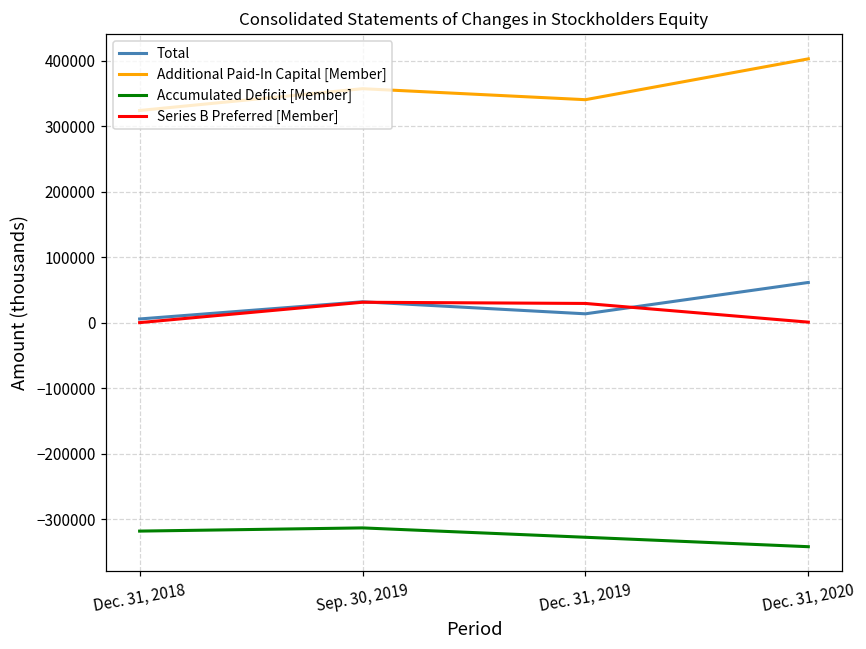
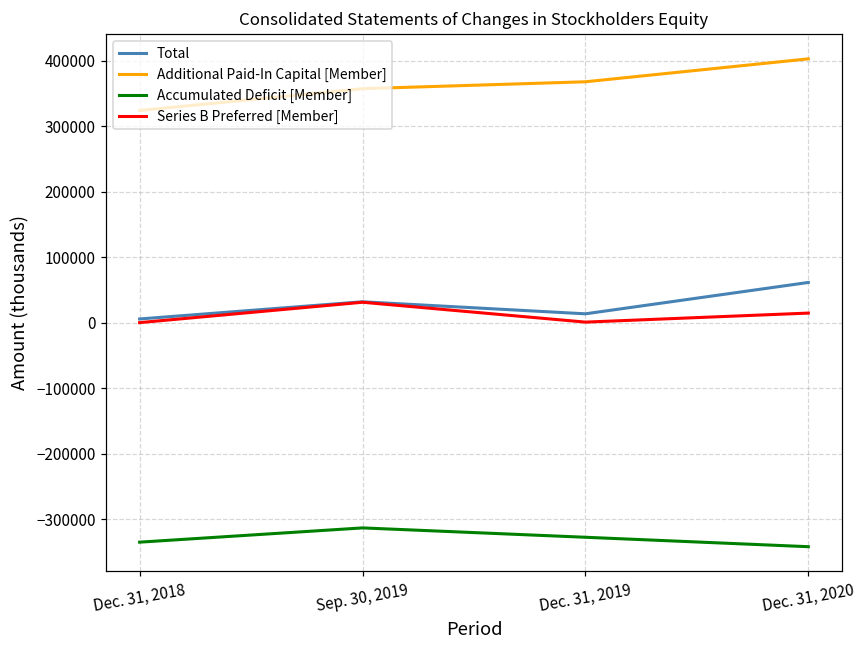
Accumulated Deficit [Member], Dec. 31, 2018: -320000 -> -340000
Additional Paid-In Capital [Member], Dec. 31, 2019: 340000 -> 370000
Series B Preferred [Member], Dec. 31, 2019: 30000 -> 0
Series B Preferred [Member], Dec. 31, 2020: 0 -> 10000
